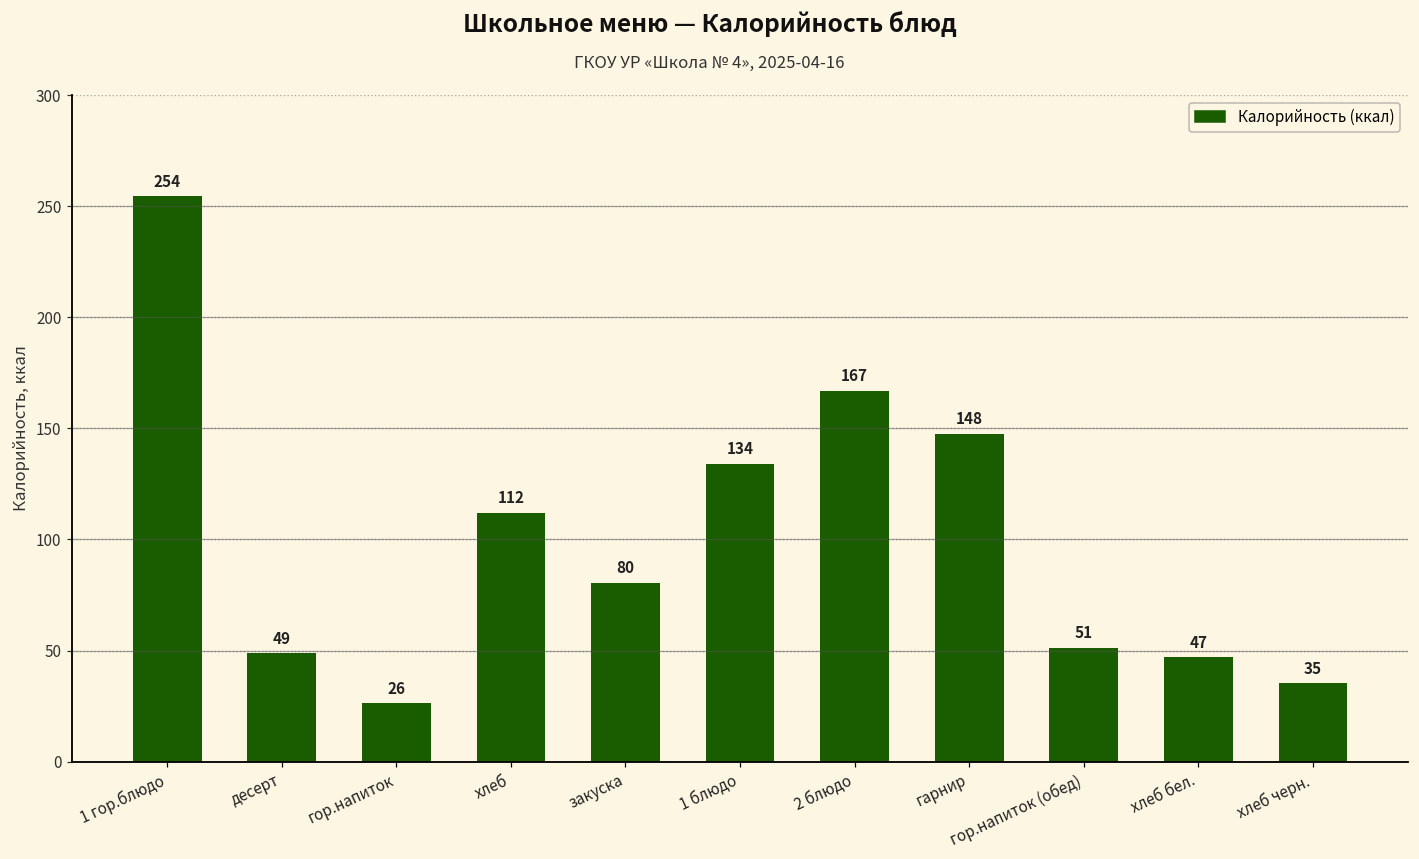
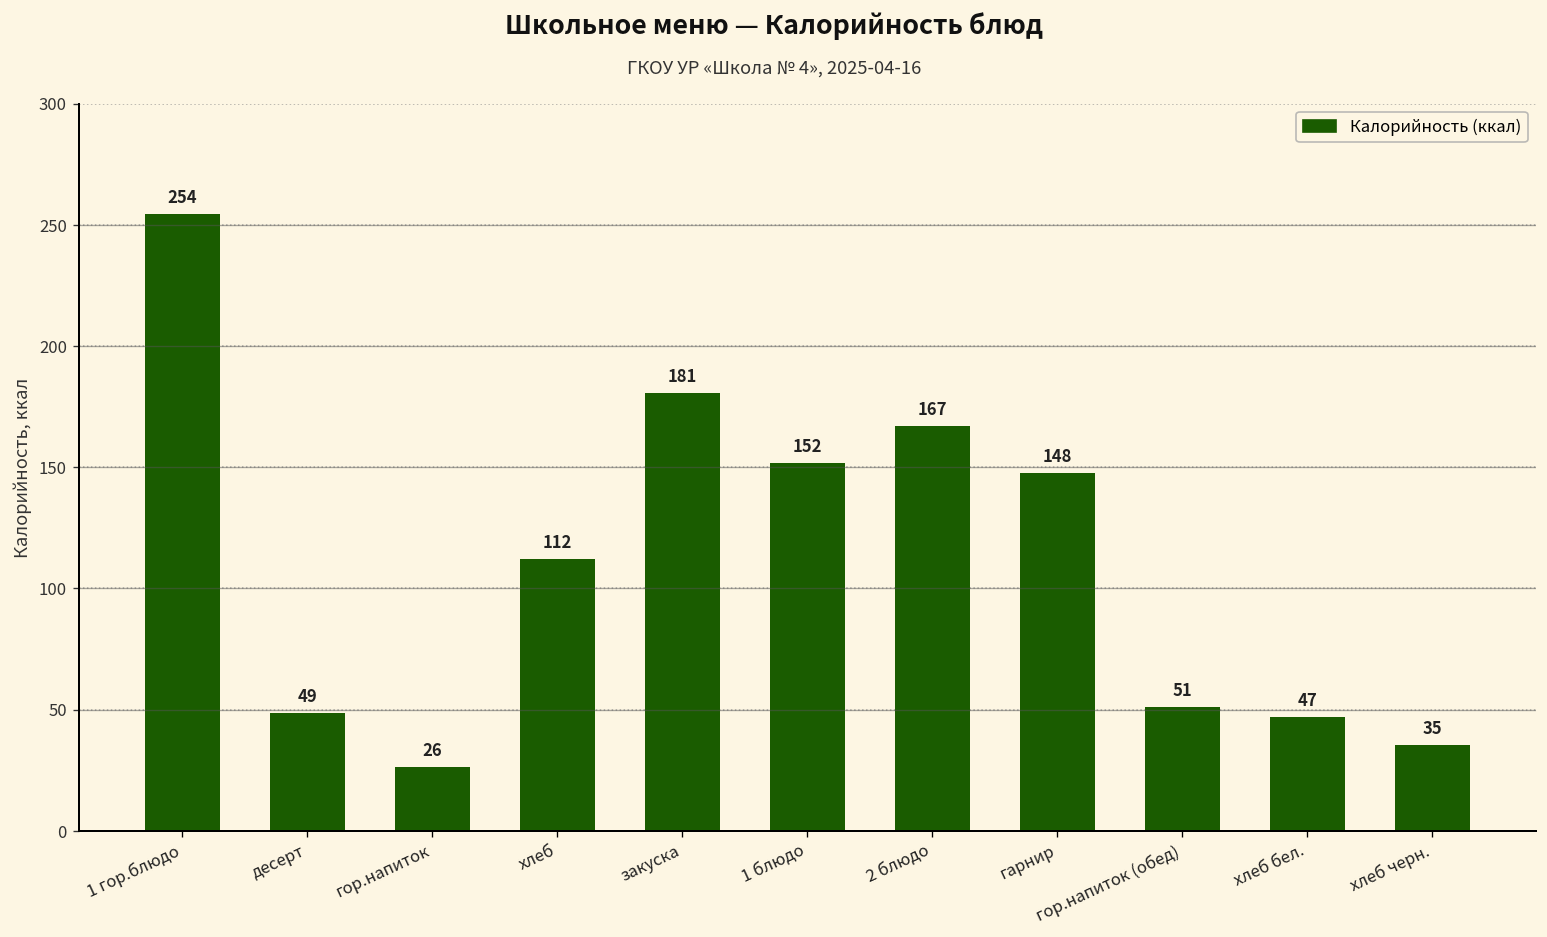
закуска: 80 -> 181
1 блюдо: 134 -> 152
